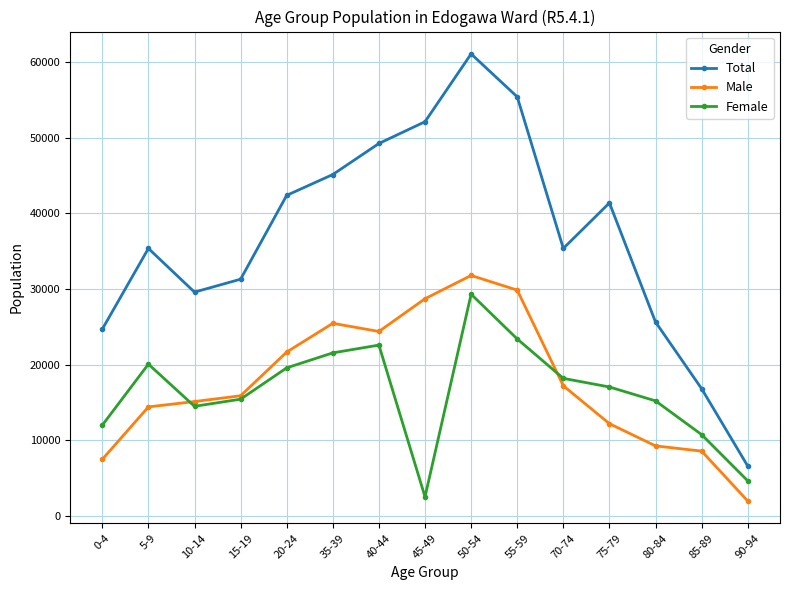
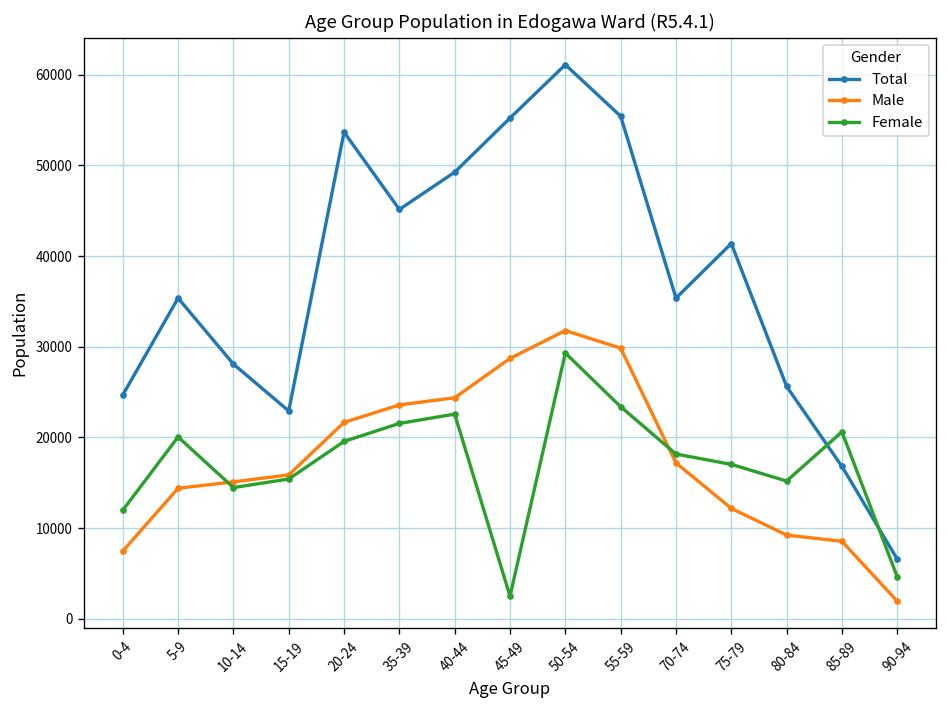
Total, 10-14: 30000 -> 28000
Total, 15-19: 31000 -> 23000
Total, 20-24: 42000 -> 54000
Male, 35-39: 25000 -> 24000
Total, 45-49: 52000 -> 55000
Female, 85-89: 11000 -> 21000
